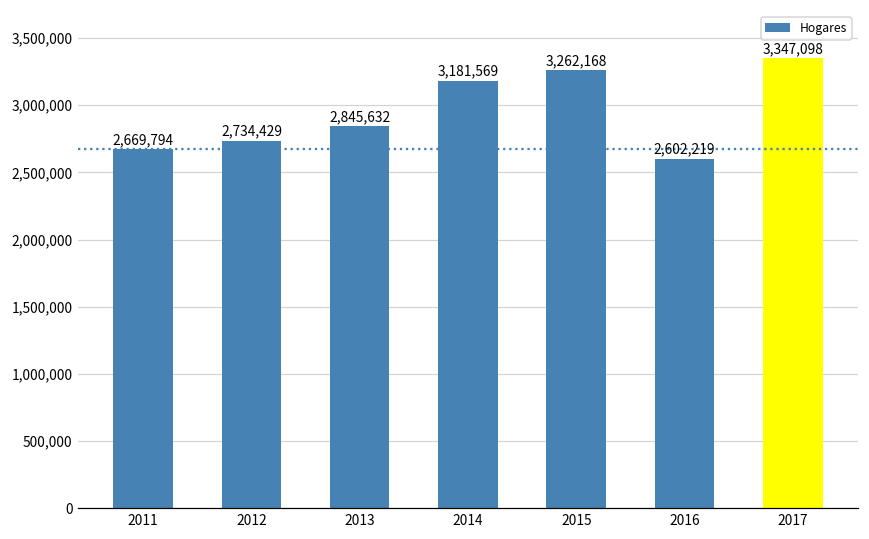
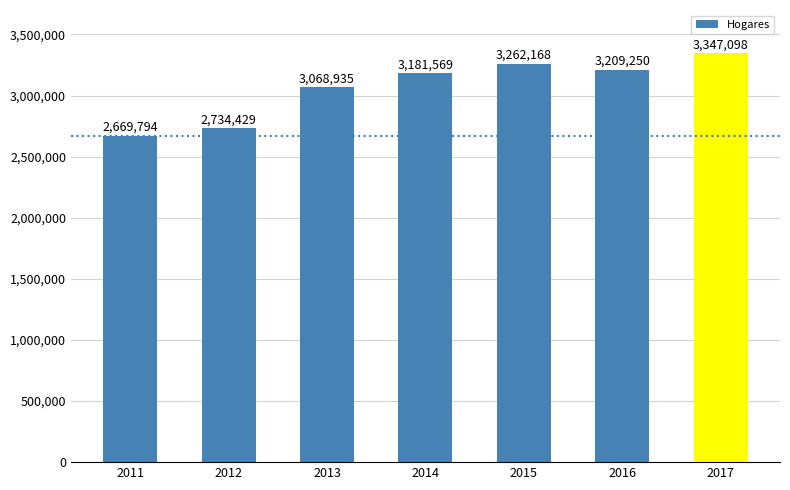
2013: 2,845,632 -> 3,068,935
2016: 2,602,219 -> 3,209,250
